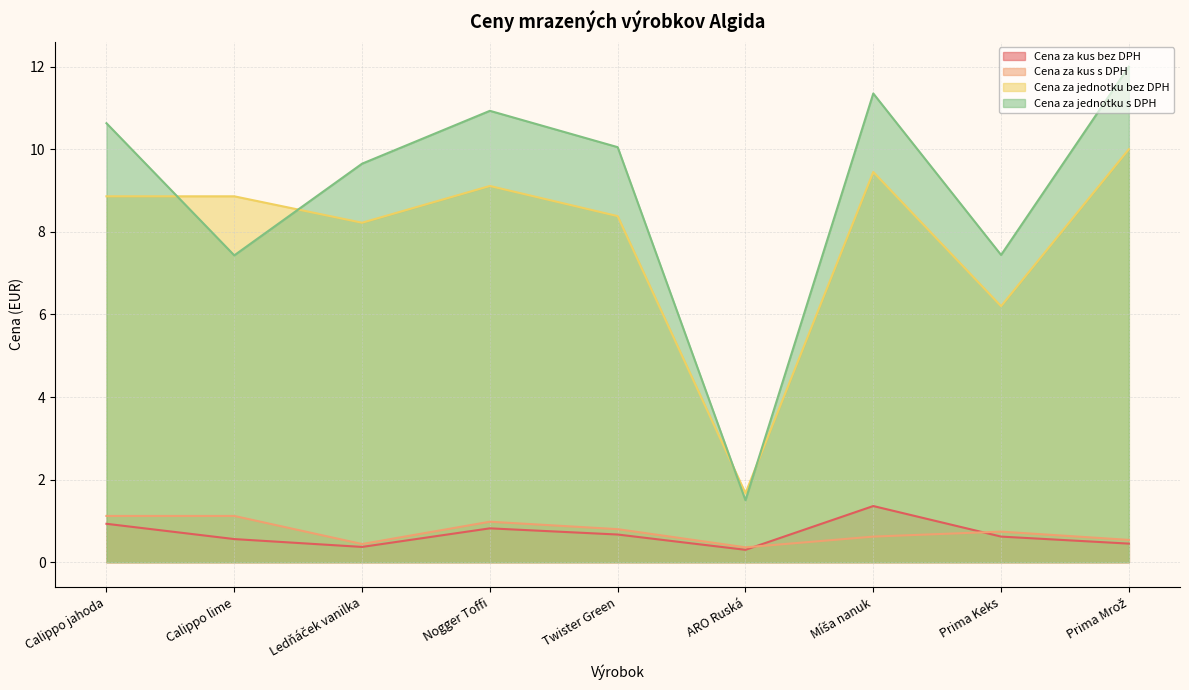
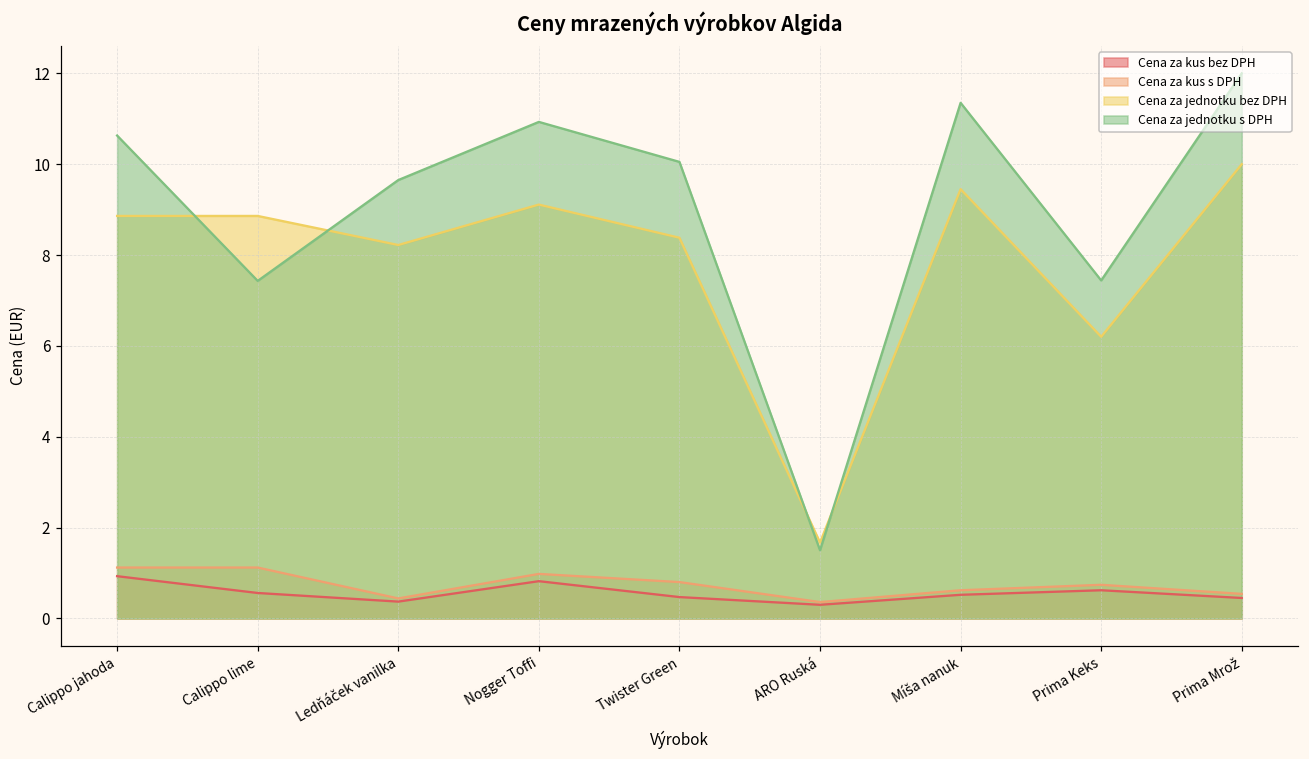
Cena za kus bez DPH, Twister Green: 0.7 -> 0.5
Cena za kus bez DPH, Míša nanuk: 1.4 -> 0.5
